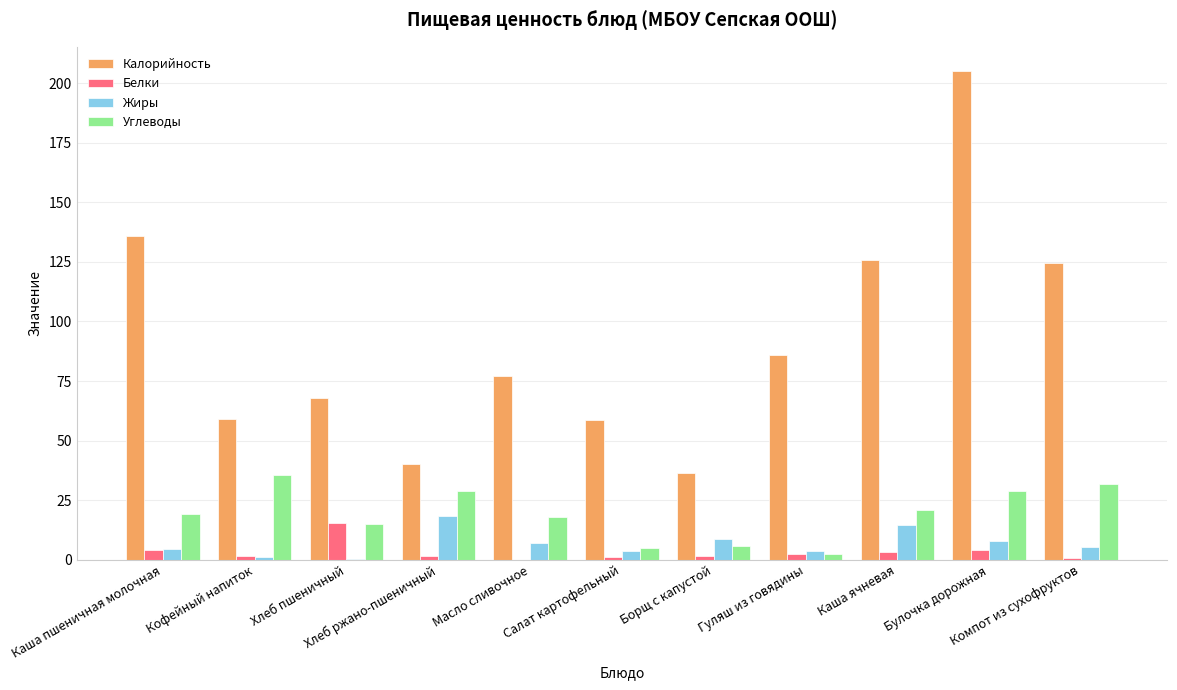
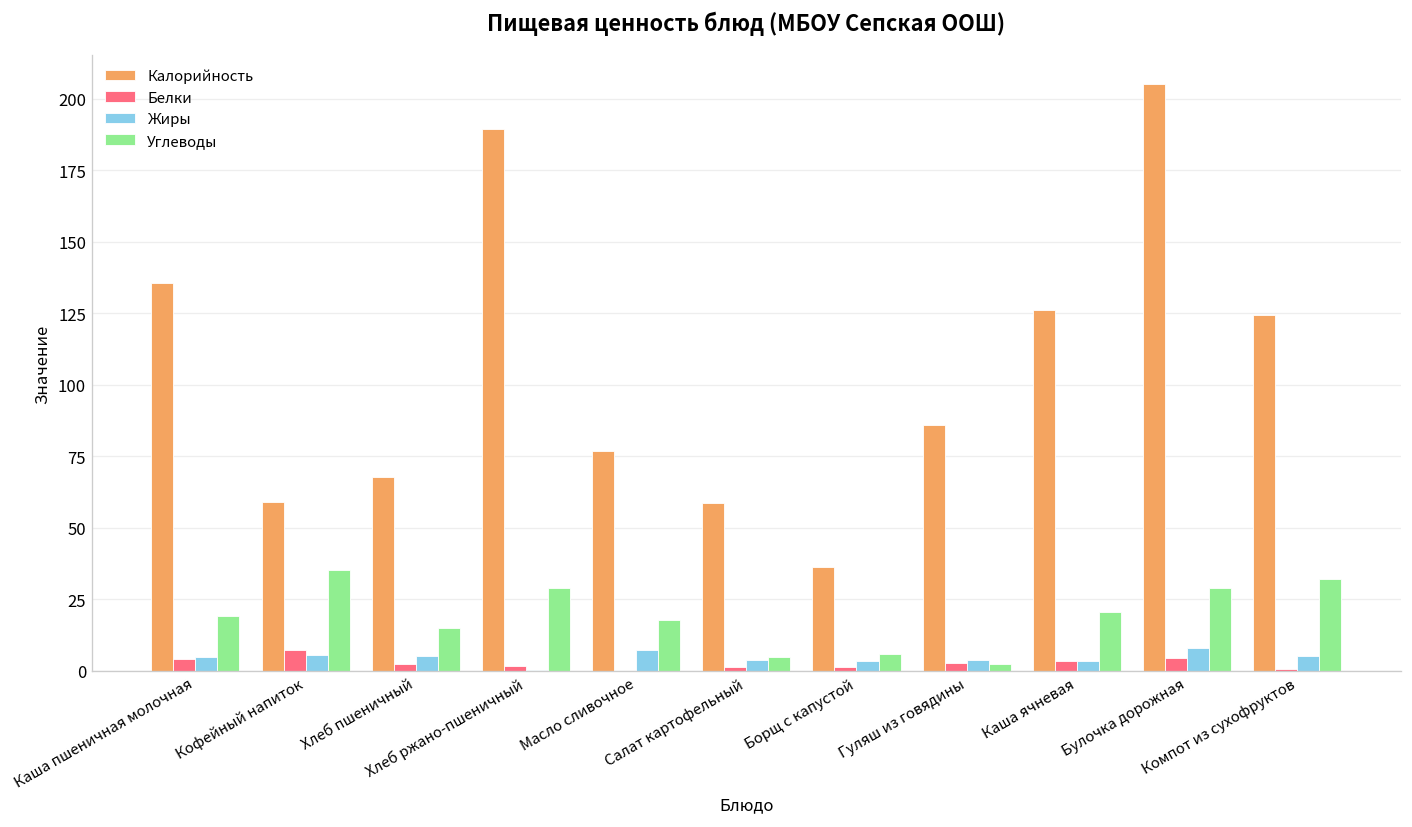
Белки, Кофейный напиток: 1 -> 7
Жиры, Кофейный напиток: 1 -> 6
Белки, Хлеб пшеничный: 16 -> 2
Жиры, Хлеб пшеничный: 0 -> 5
Калорийность, Хлеб ржано-пшеничный: 40 -> 189
Жиры, Хлеб ржано-пшеничный: 19 -> 0
Жиры, Борщ с капустой: 9 -> 4
Жиры, Каша ячневая: 15 -> 3
